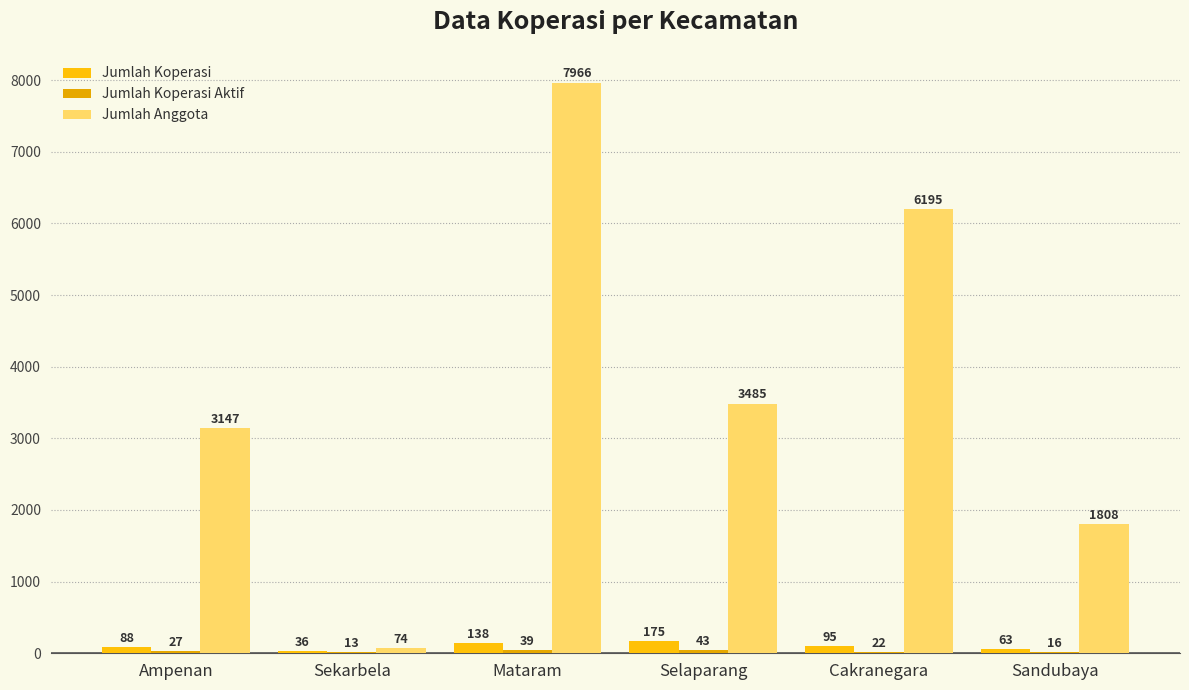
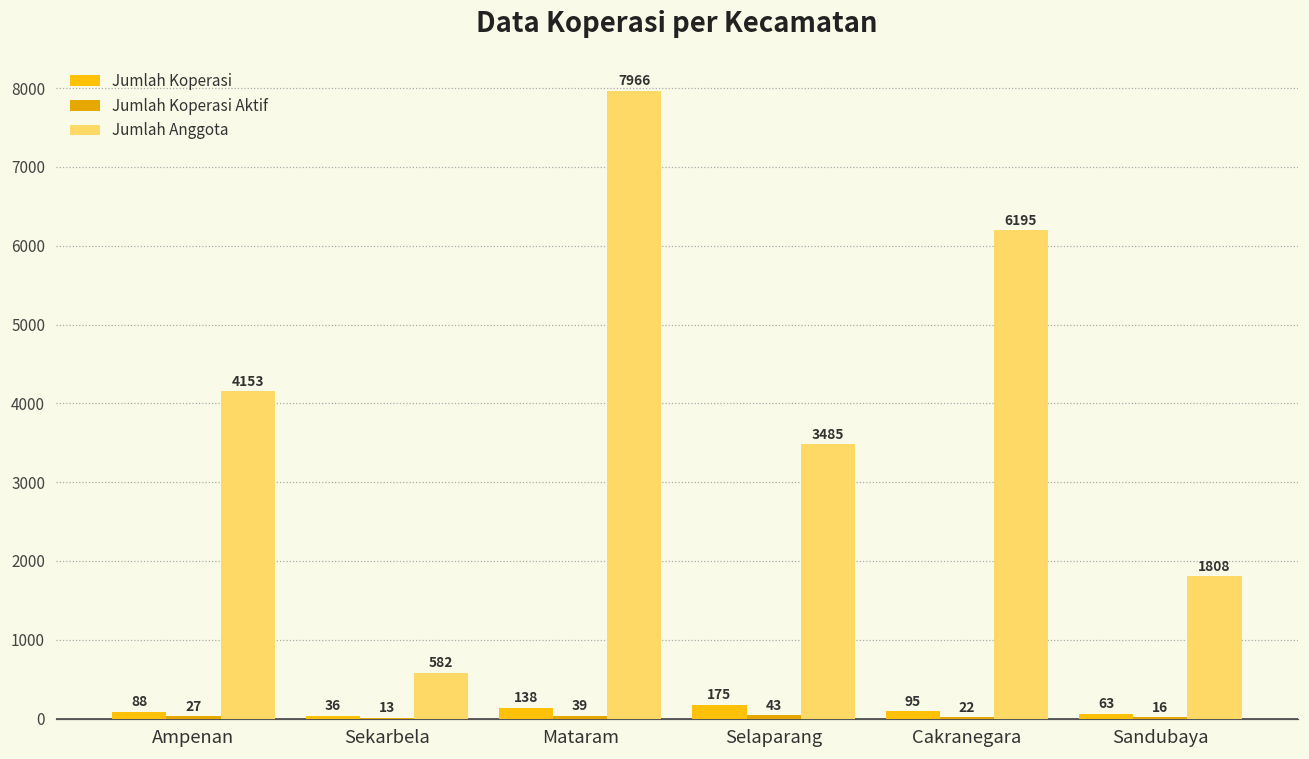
Jumlah Anggota, Ampenan: 3147 -> 4153
Jumlah Anggota, Sekarbela: 74 -> 582
